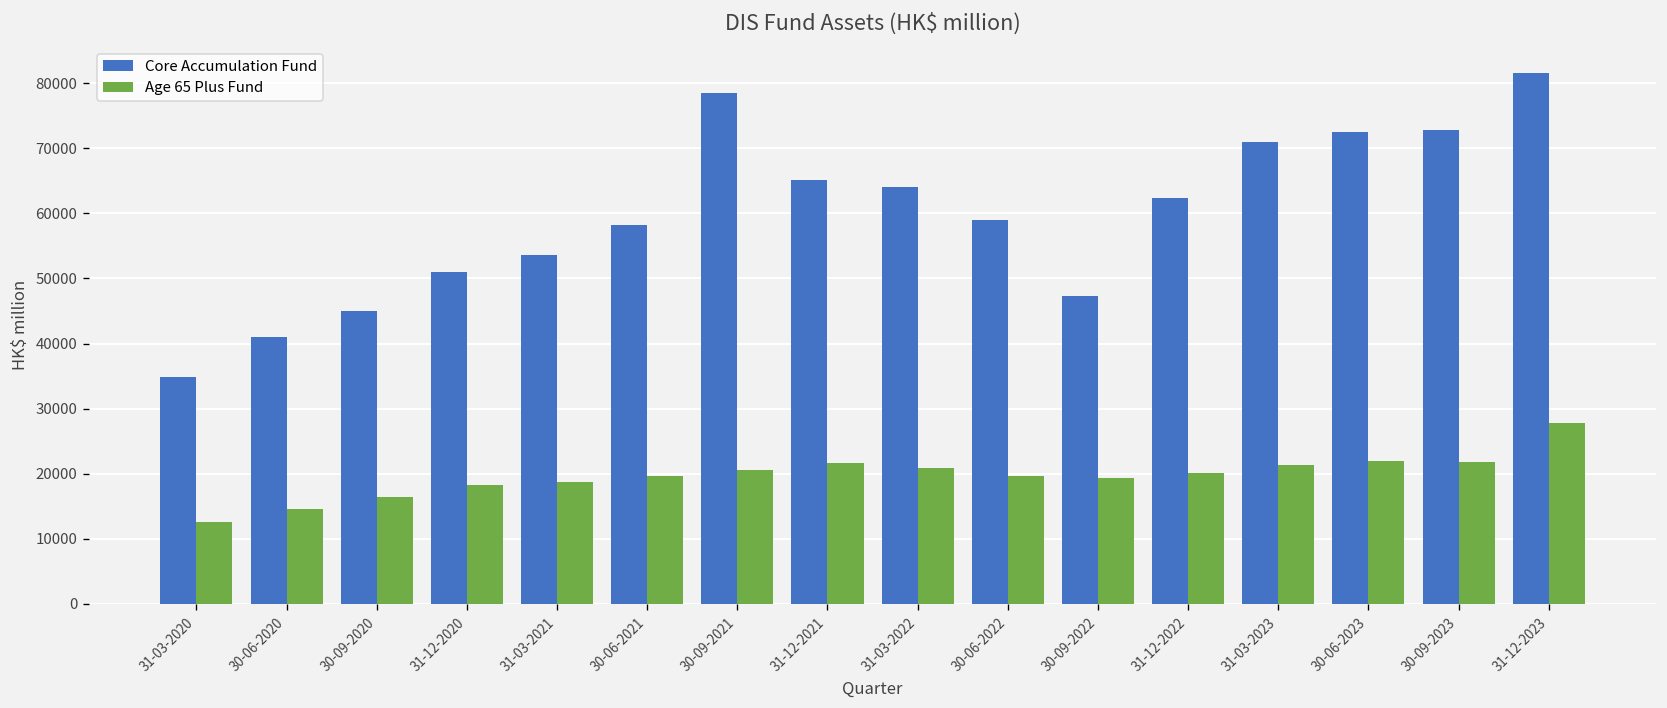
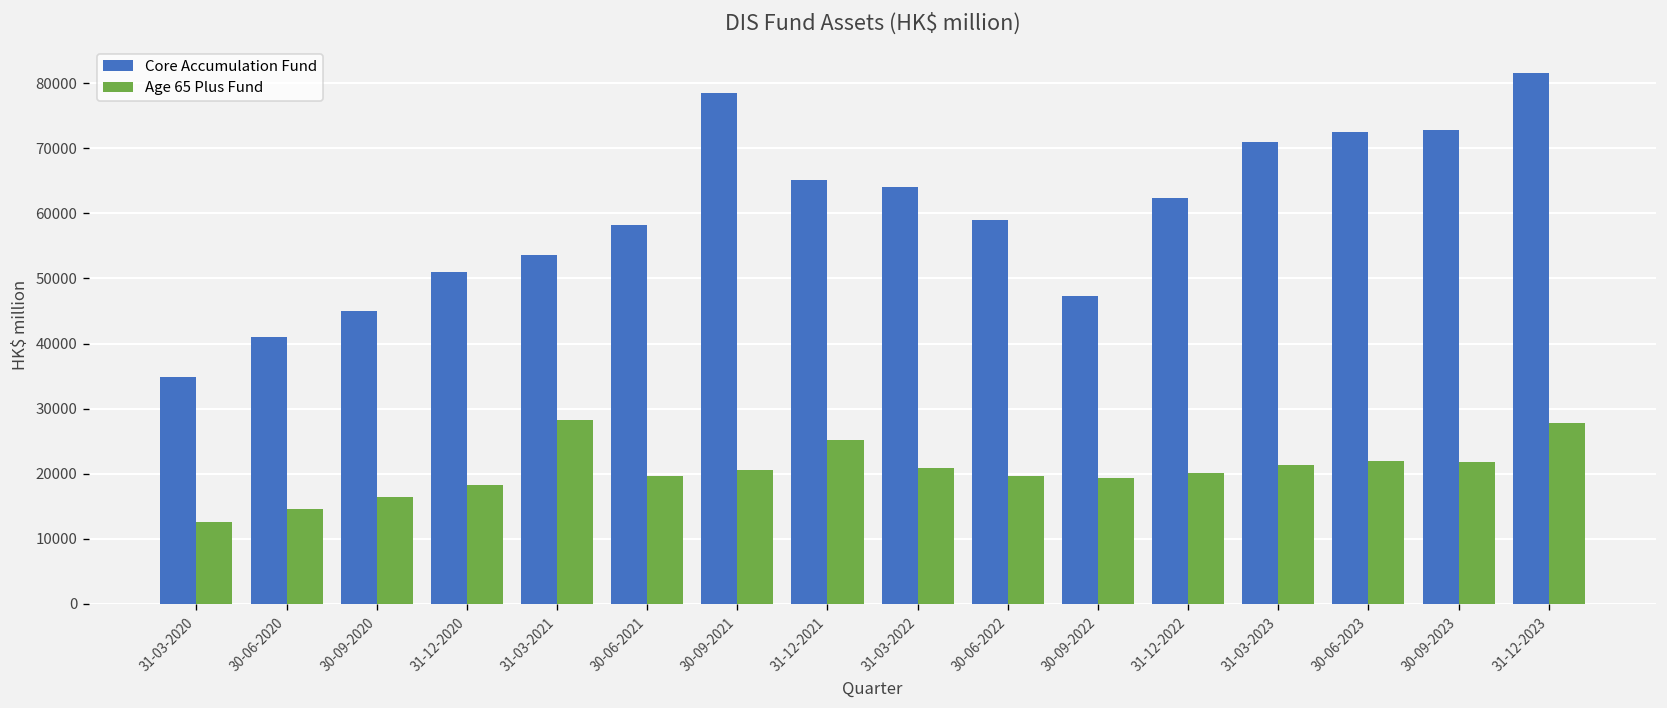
Age 65 Plus Fund, 31-03-2021: 19000 -> 28000
Age 65 Plus Fund, 31-12-2021: 22000 -> 25000
